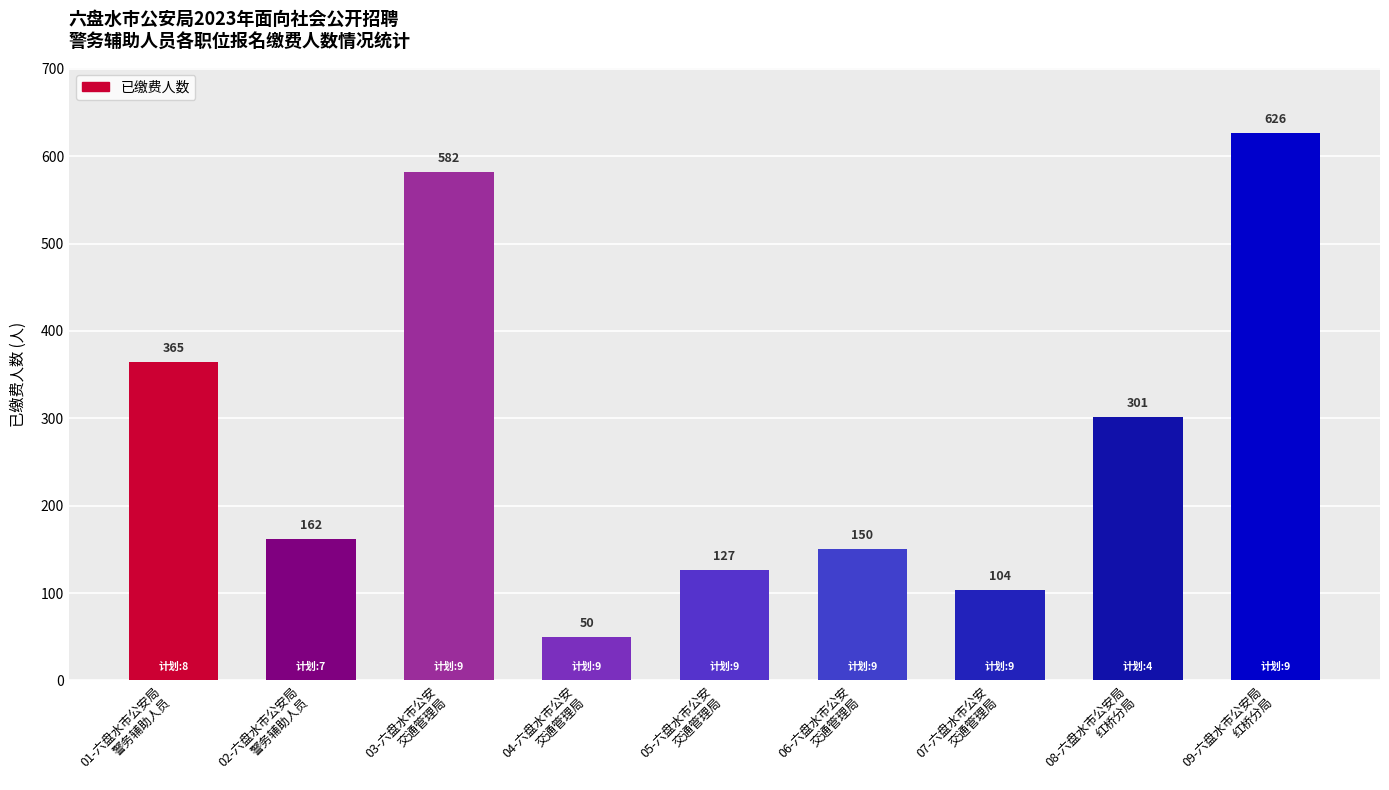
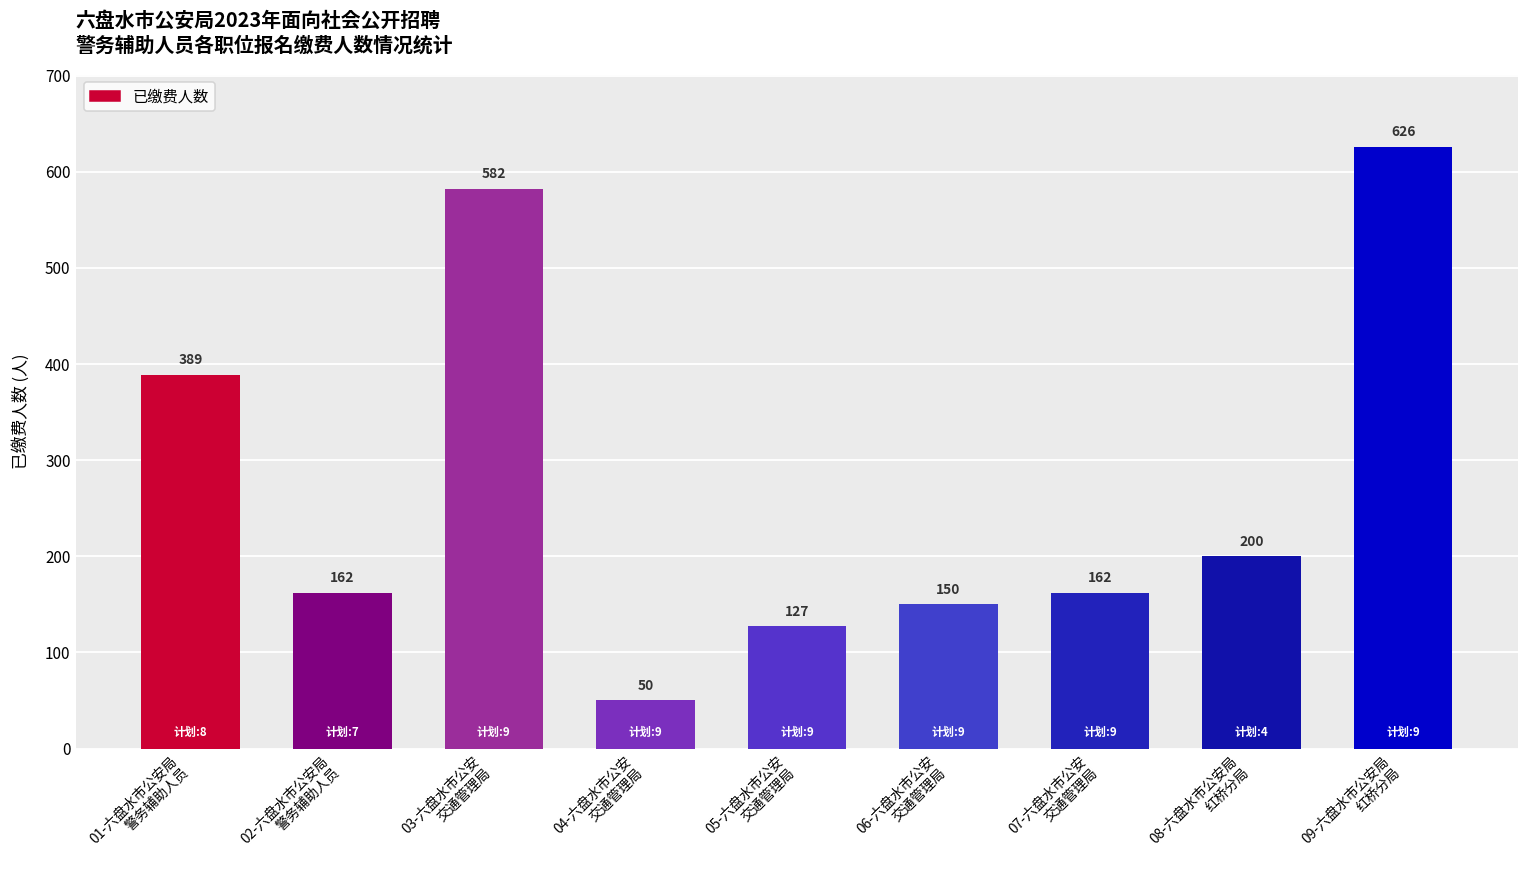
01-六盘水市公安局 警务辅助人员: 365 -> 389
07-六盘水市公安 交通管理局: 104 -> 162
08-六盘水市公安局 红桥分局: 301 -> 200
